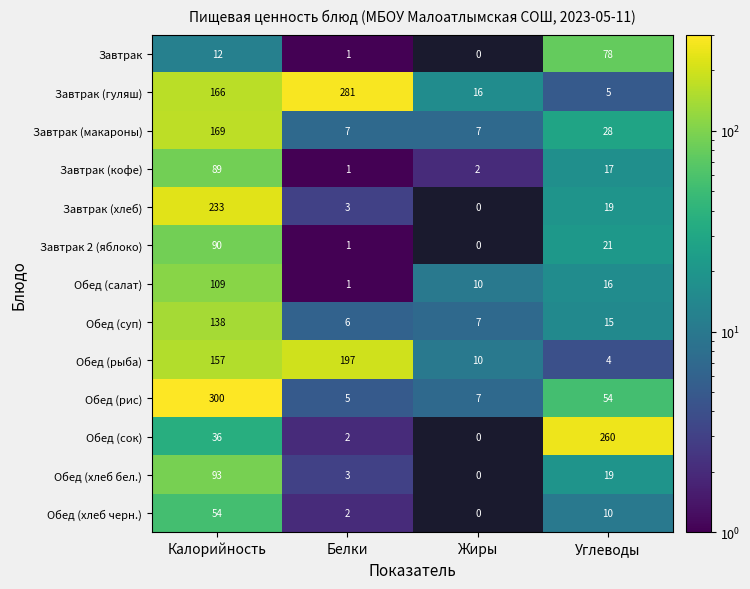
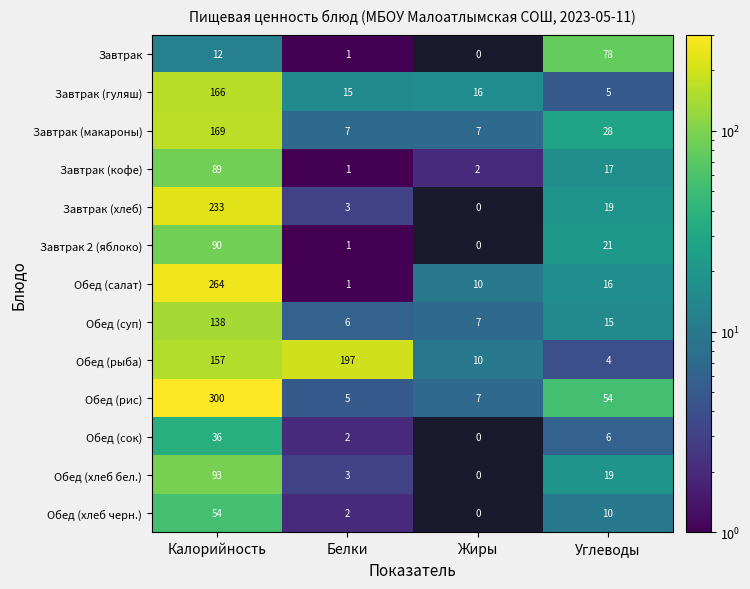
Завтрак (гуляш), Белки: 281 -> 15
Обед (салат), Калорийность: 109 -> 264
Обед (сок), Углеводы: 260 -> 6
